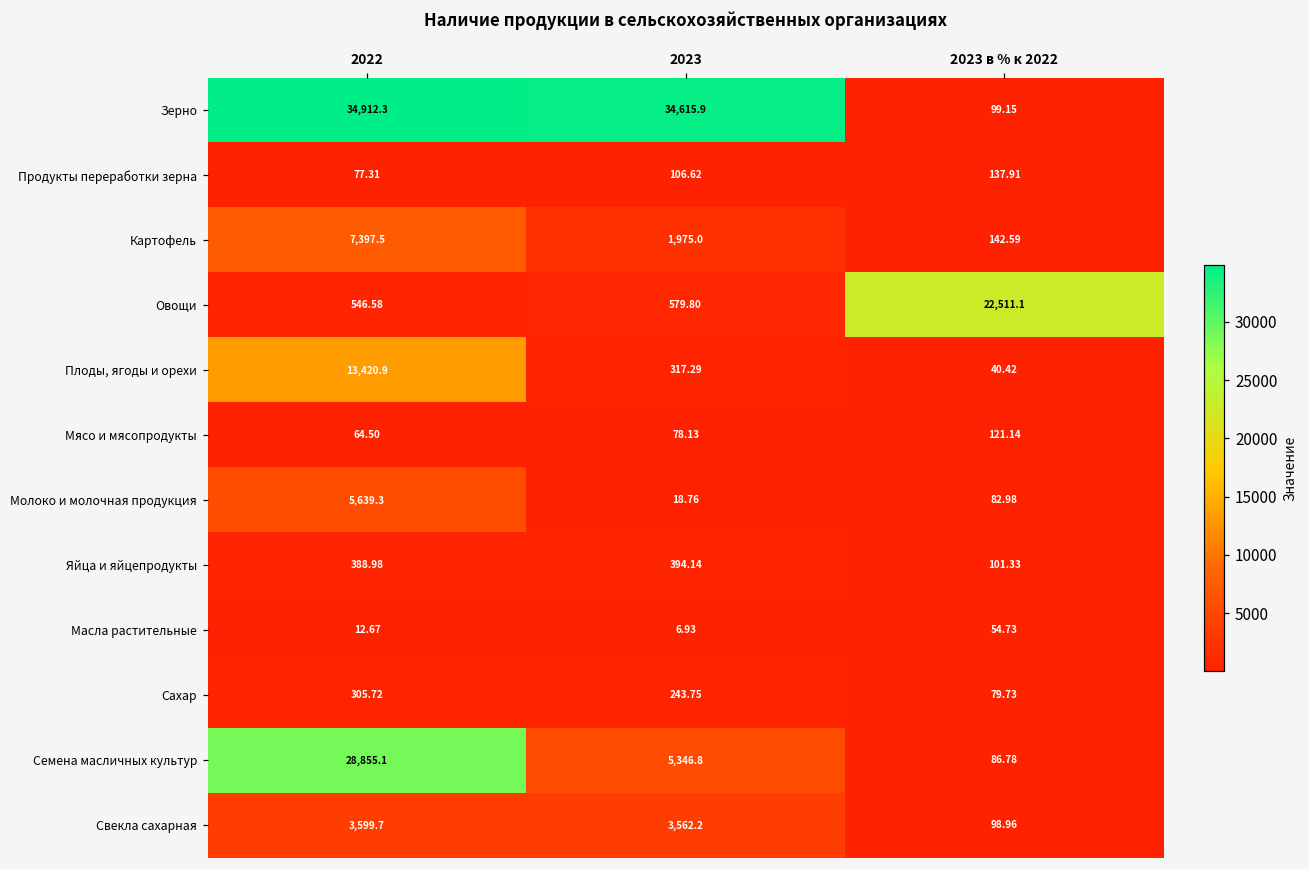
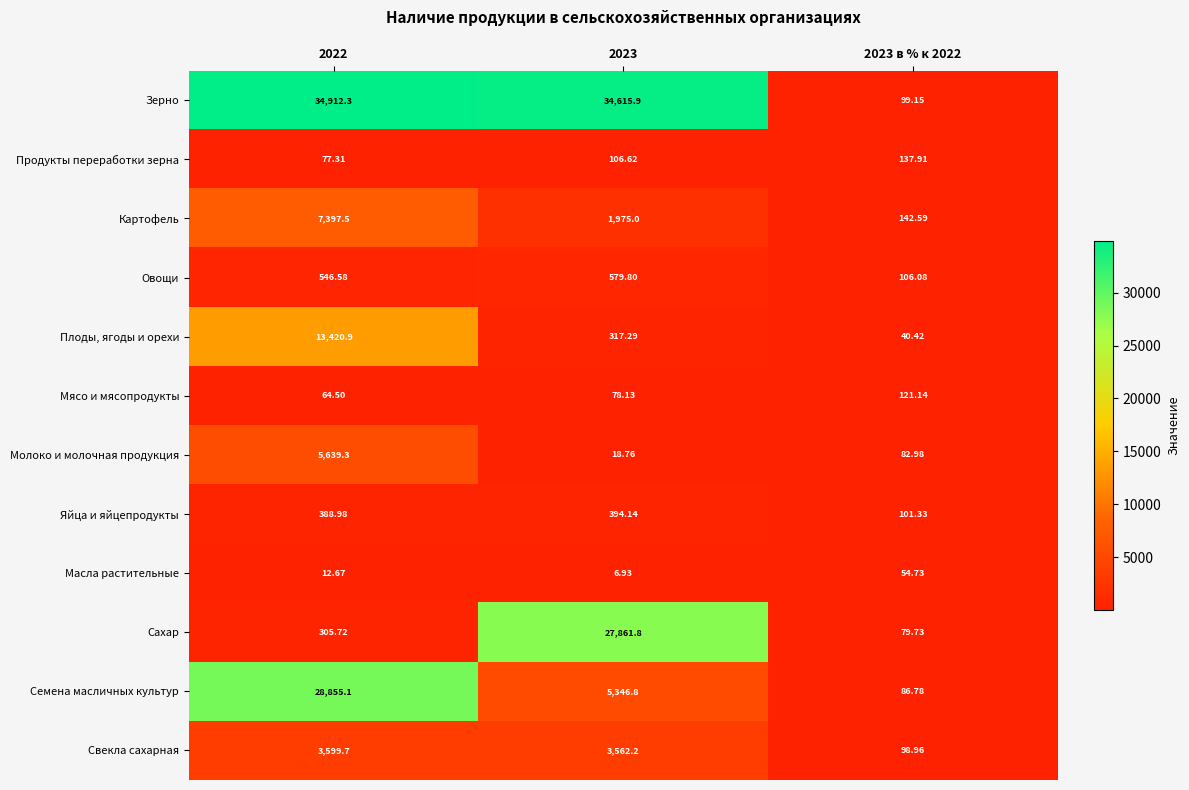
Овощи, 2023 в % к 2022: 22,511.1 -> 106.08
Сахар, 2023: 243.75 -> 27,861.8
